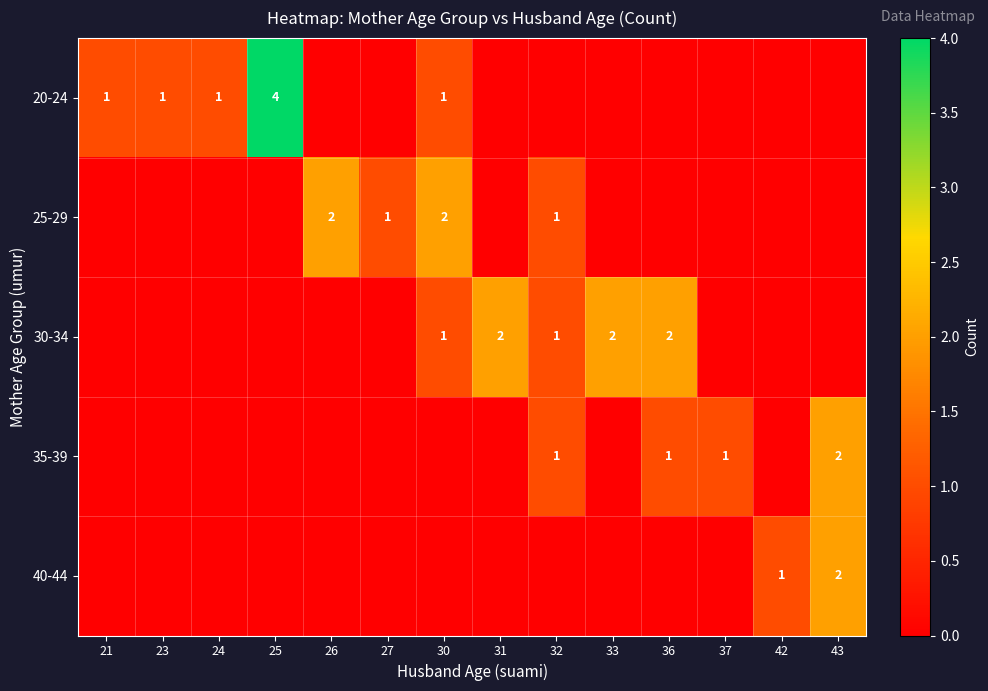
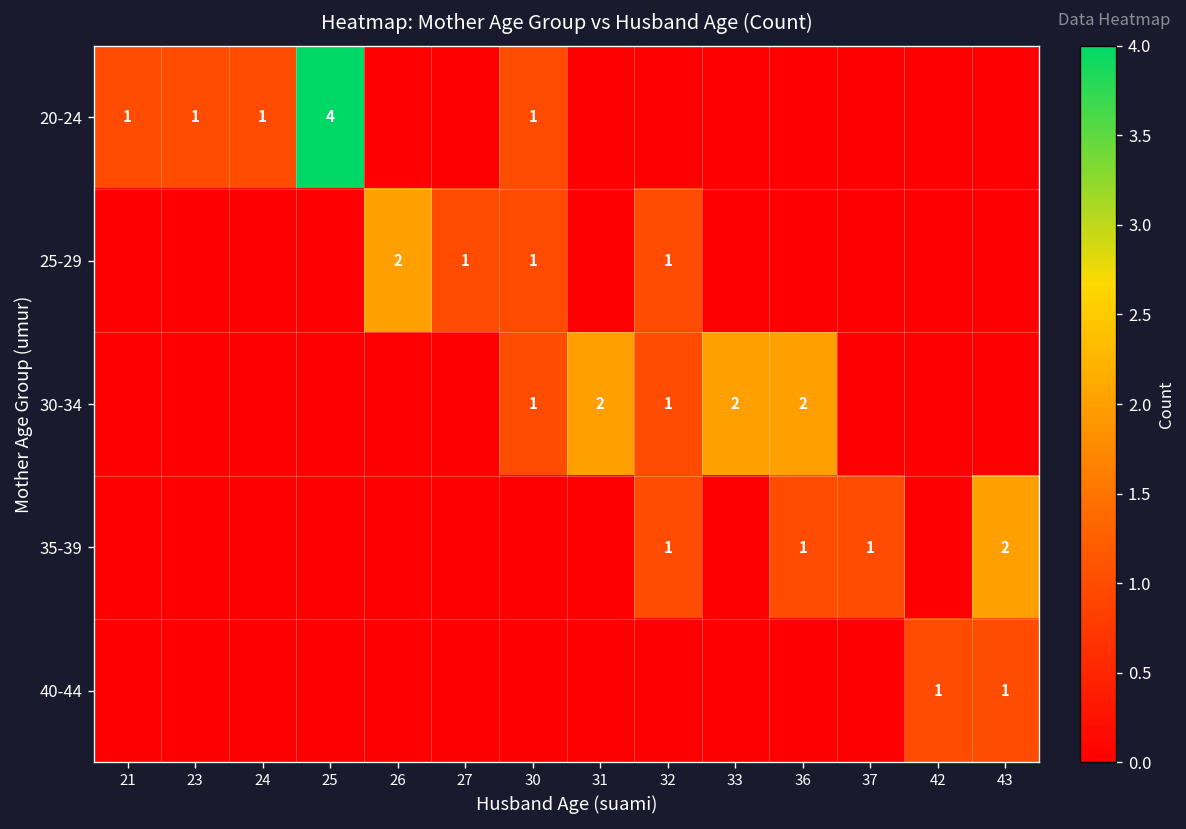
25-29, 30: 2 -> 1
40-44, 43: 2 -> 1
